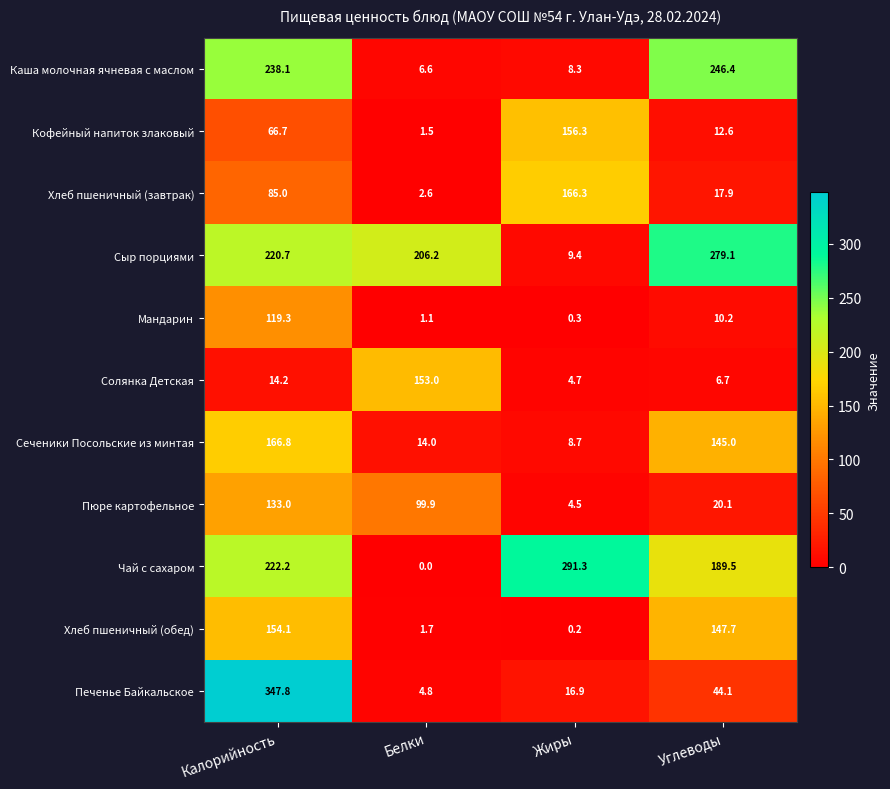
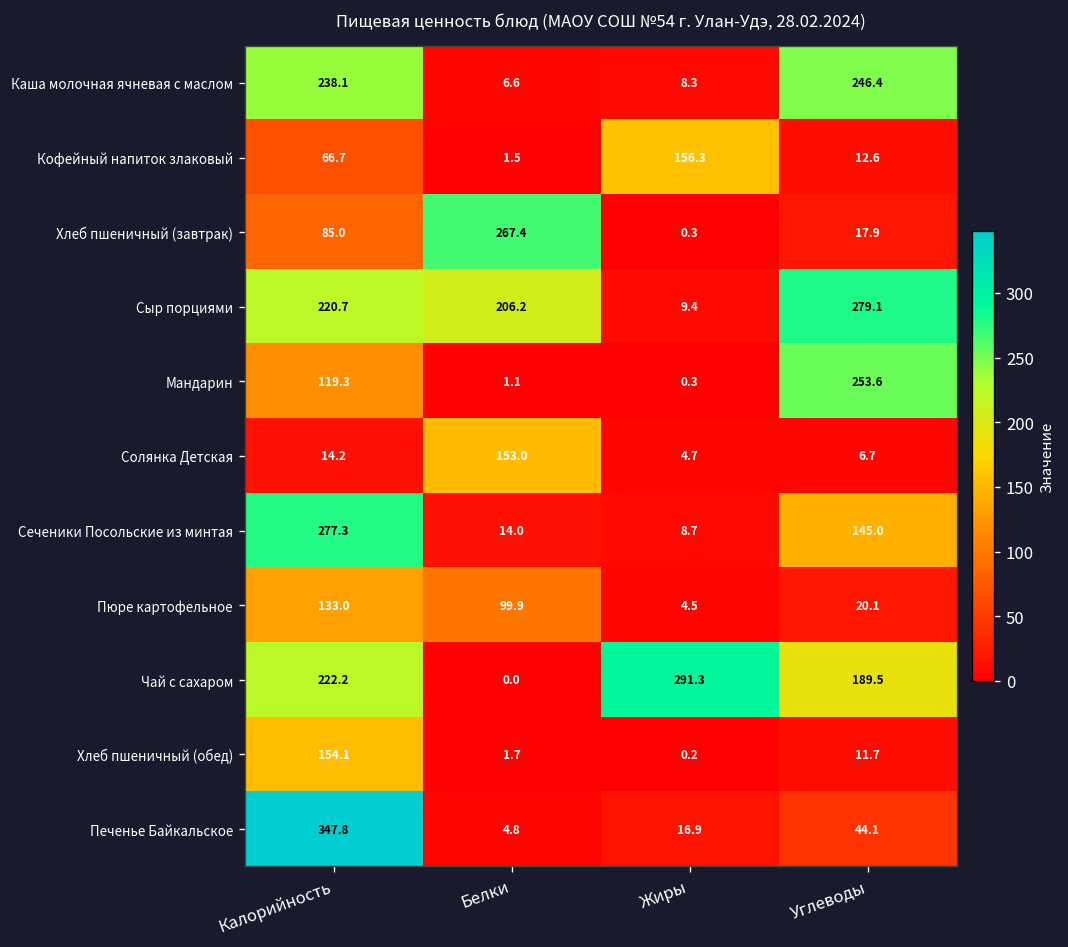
Хлеб пшеничный (завтрак), Белки: 2.6 -> 267.4
Хлеб пшеничный (завтрак), Жиры: 166.3 -> 0.3
Мандарин, Углеводы: 10.2 -> 253.6
Сеченики Посольские из минтая, Калорийность: 166.8 -> 277.3
Хлеб пшеничный (обед), Углеводы: 147.7 -> 11.7
